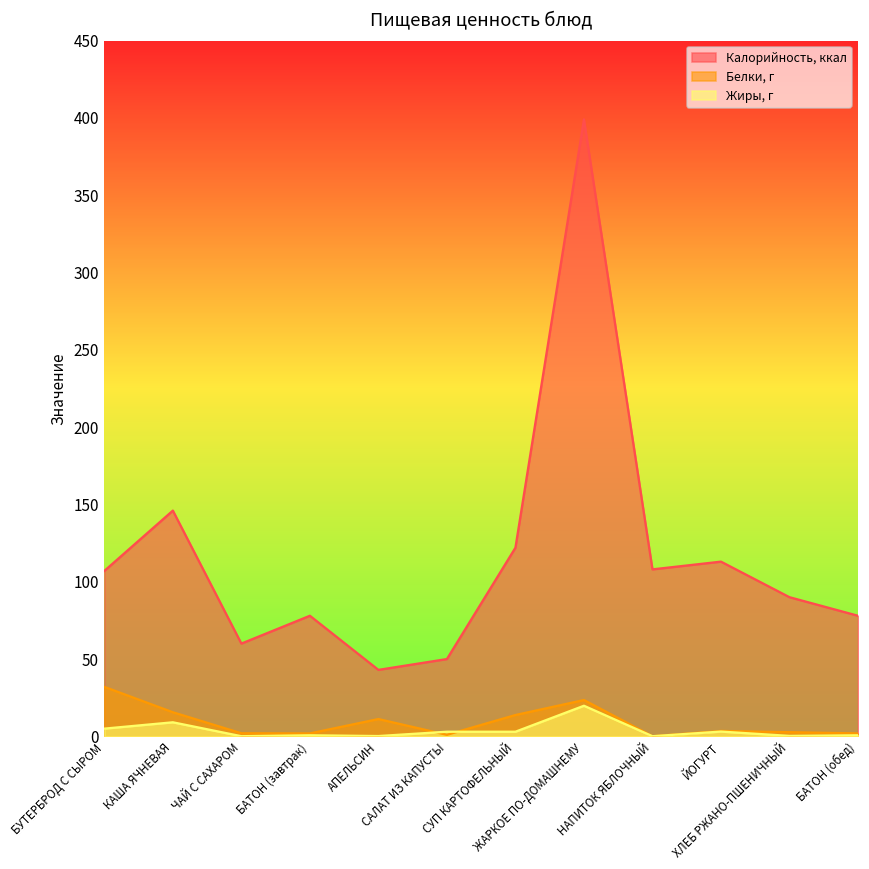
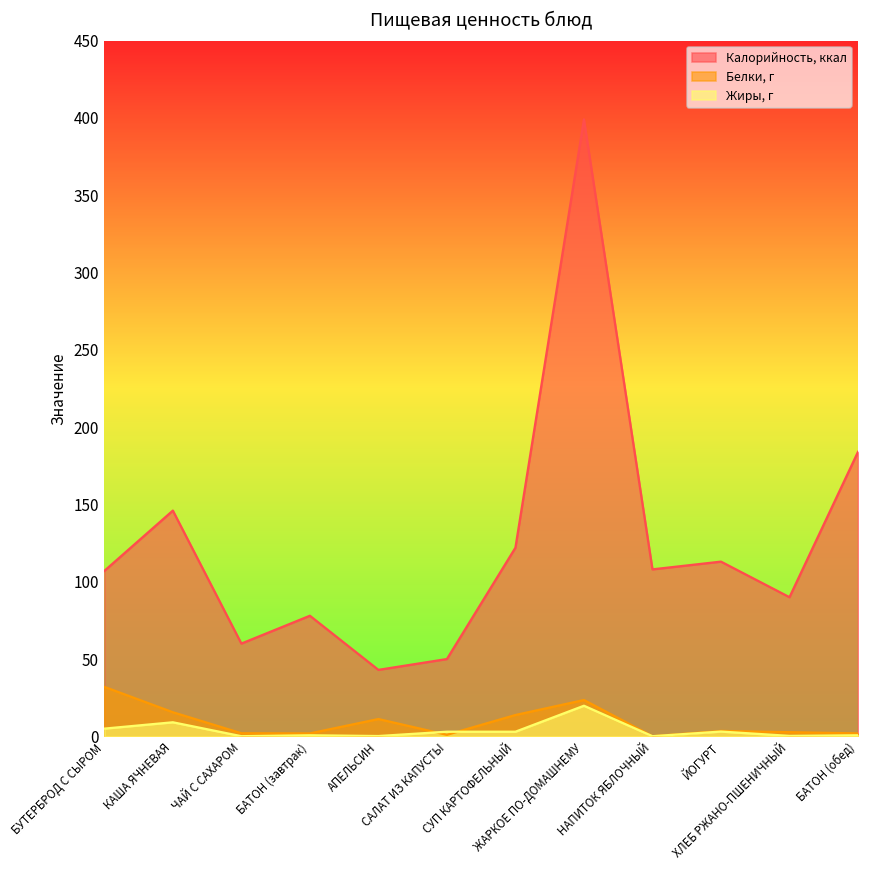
Калорийность, ккал, БАТОН (обед): 78 -> 184
